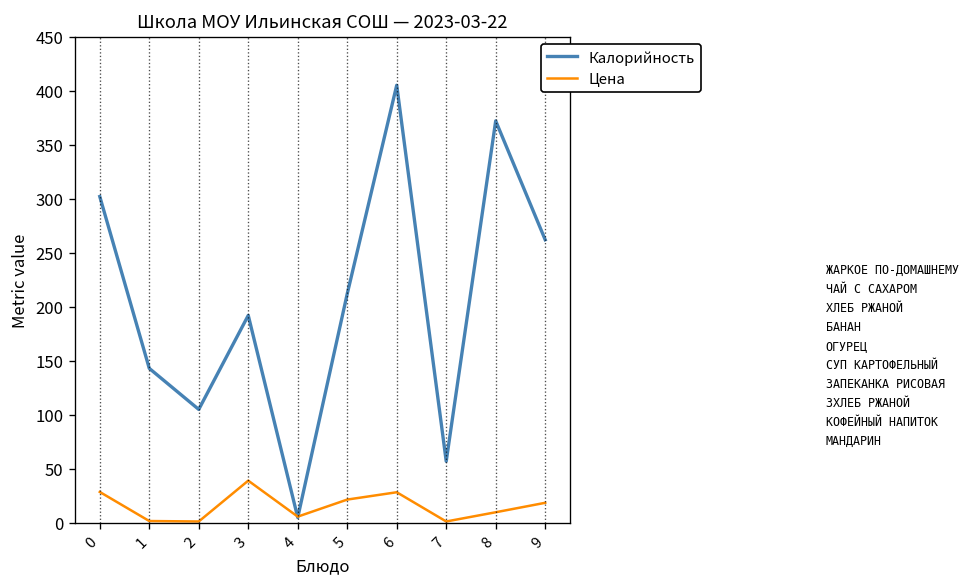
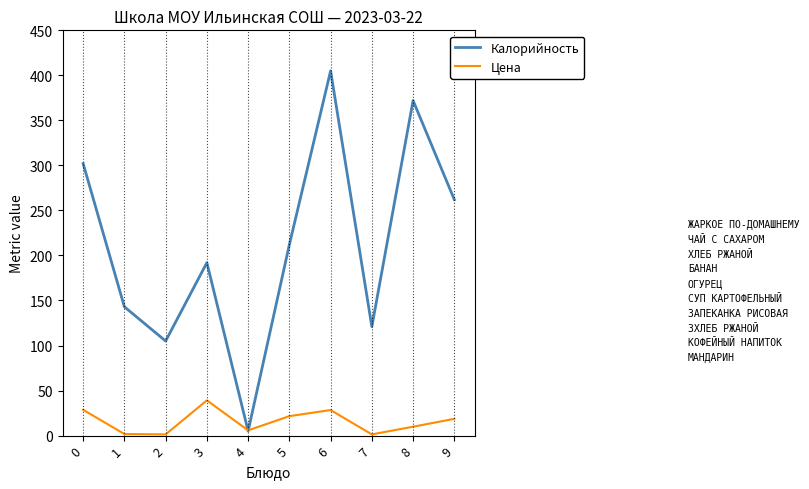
Калорийность, 7: 60 -> 120
